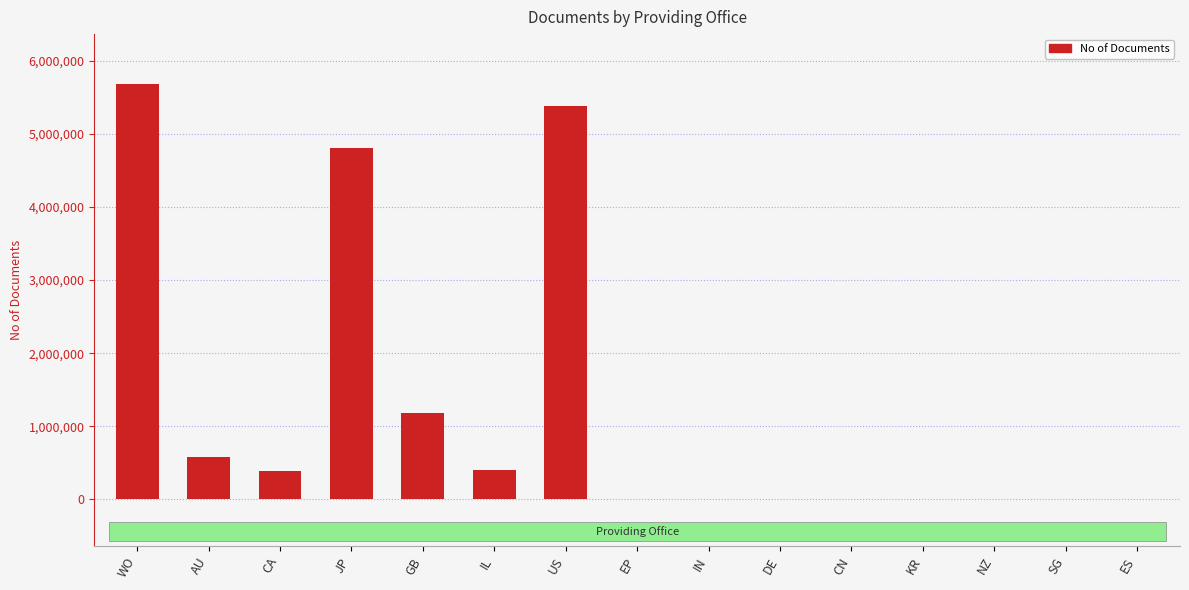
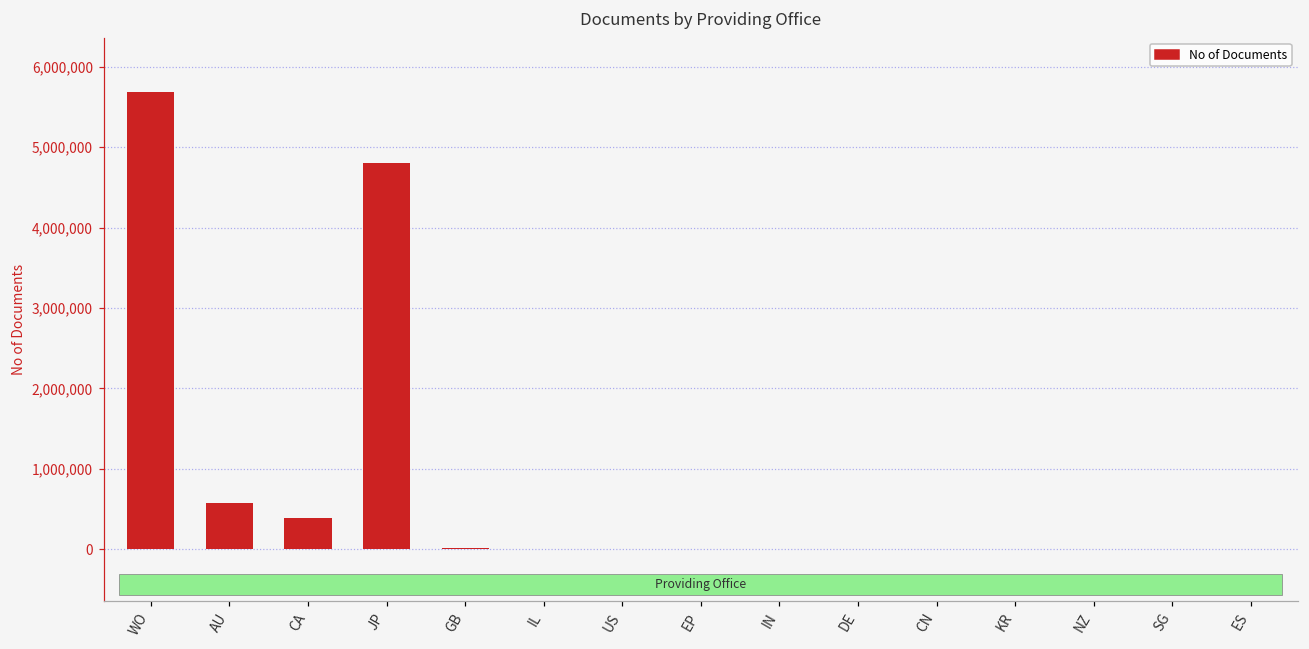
GB: 1,200,000 -> 0
IL: 400,000 -> 0
US: 5,400,000 -> 0
